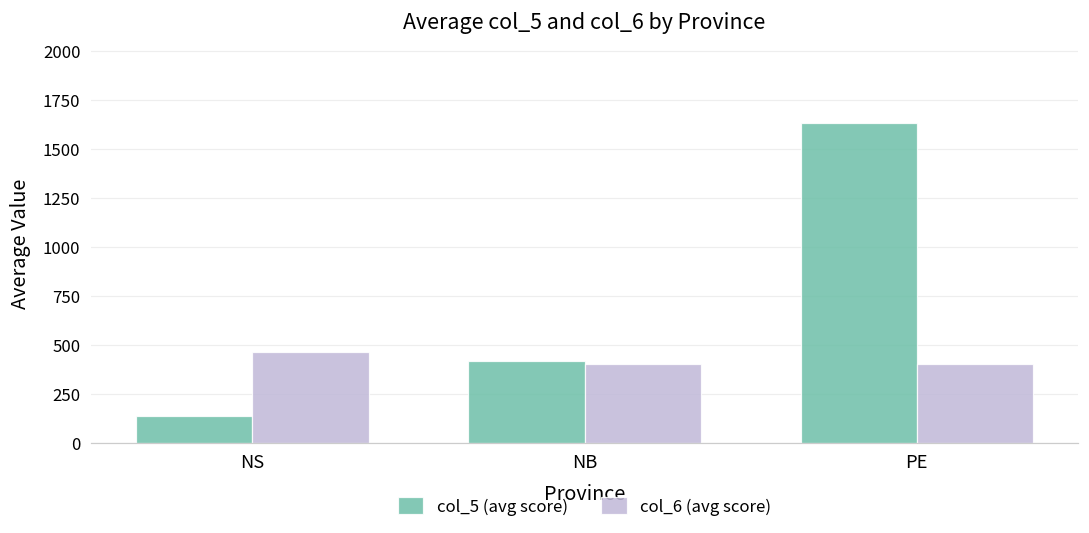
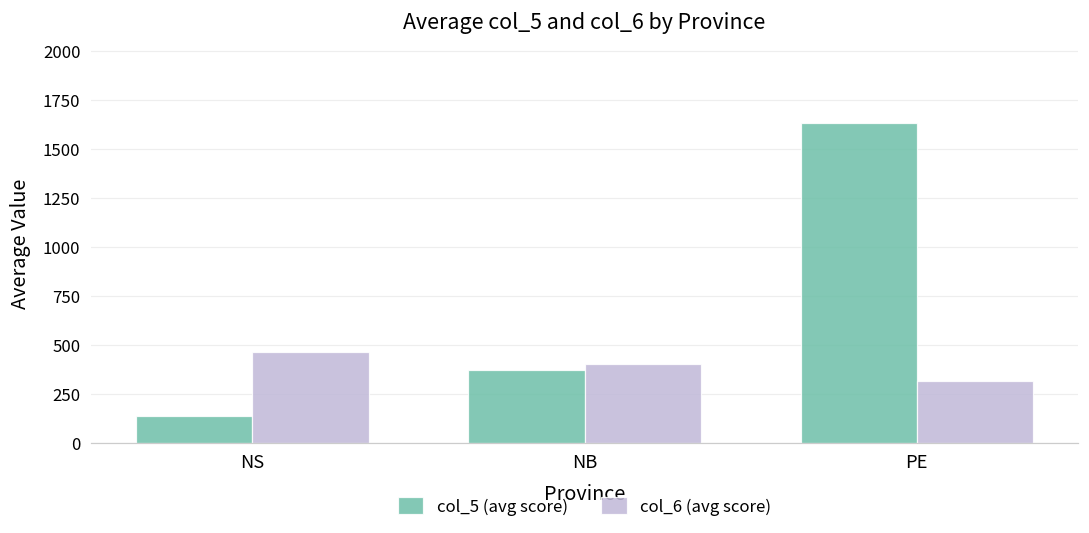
col_5 (avg score), NB: 420 -> 370
col_6 (avg score), PE: 400 -> 320
